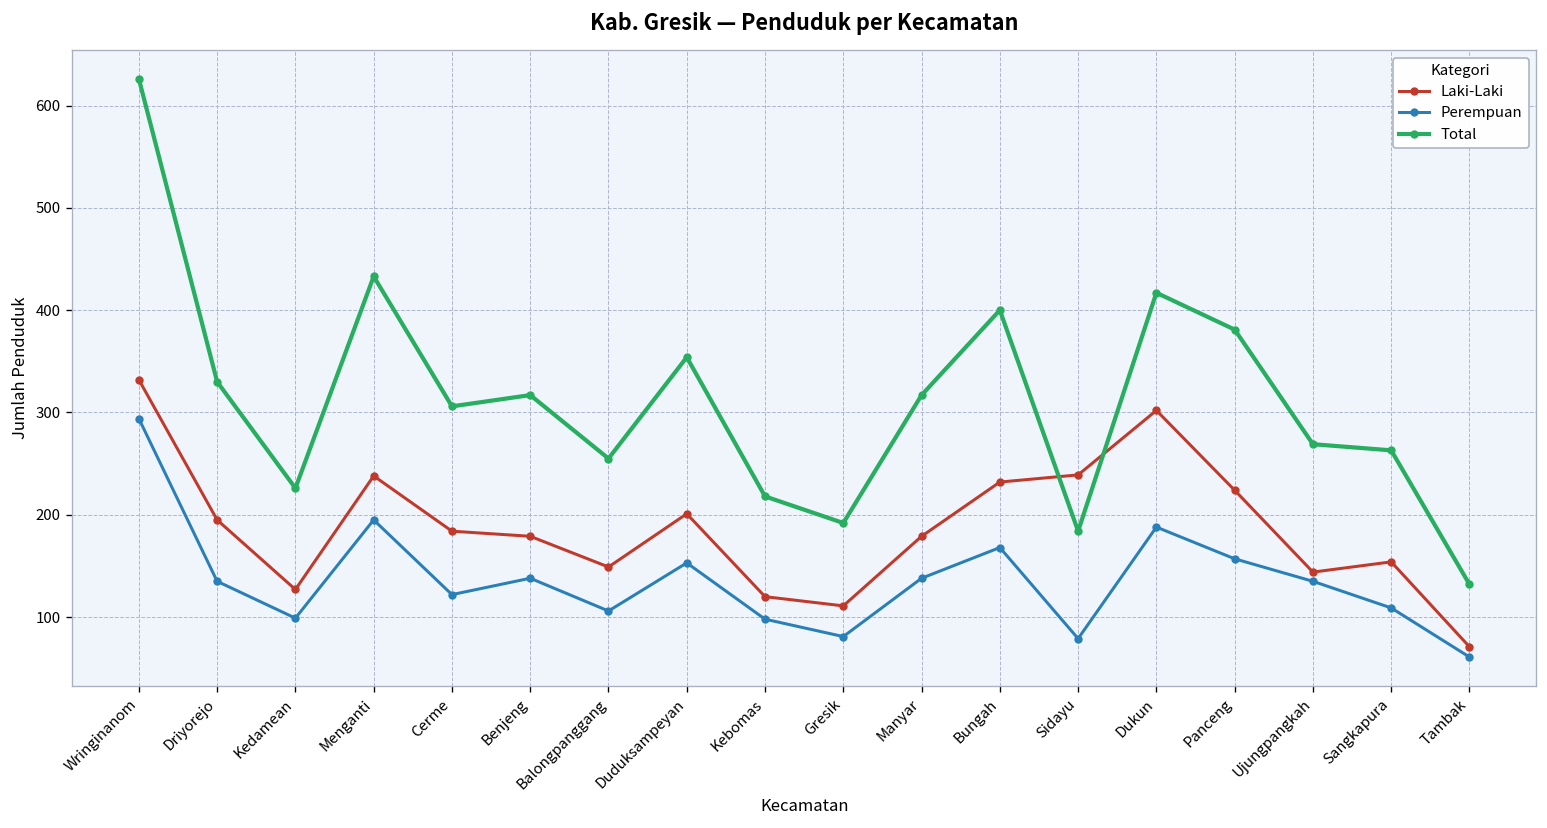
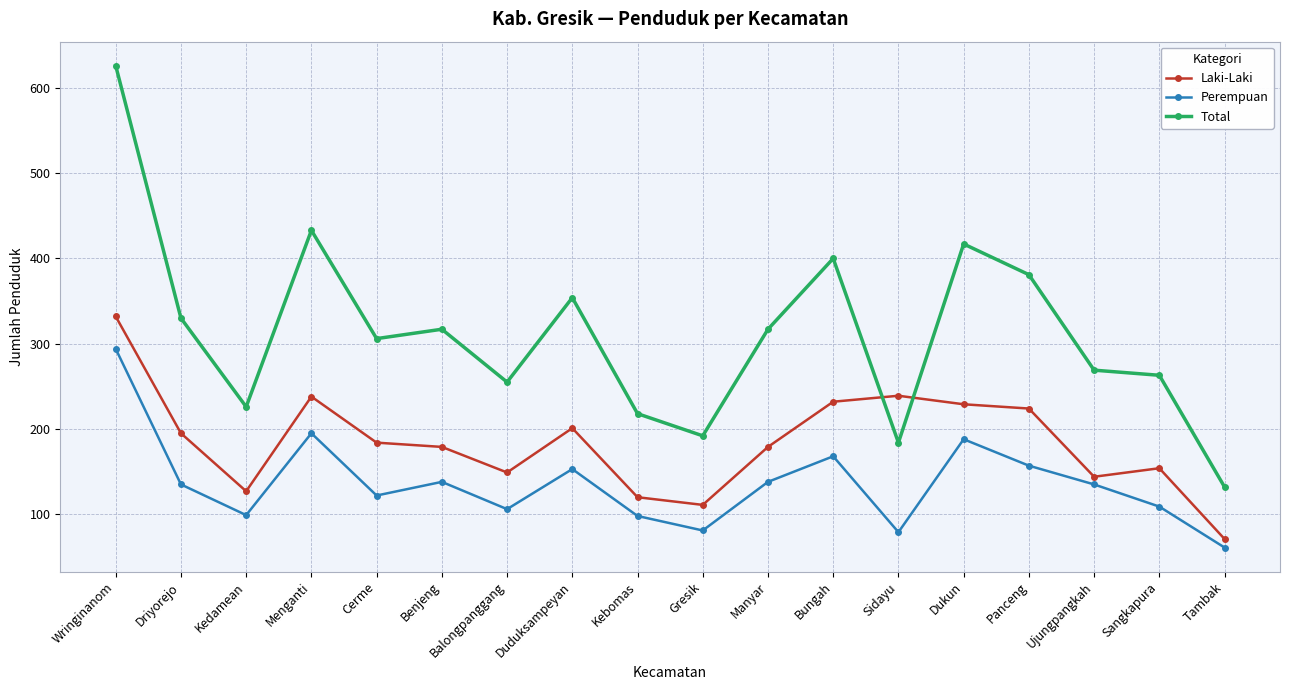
Laki-Laki, Dukun: 300 -> 230
